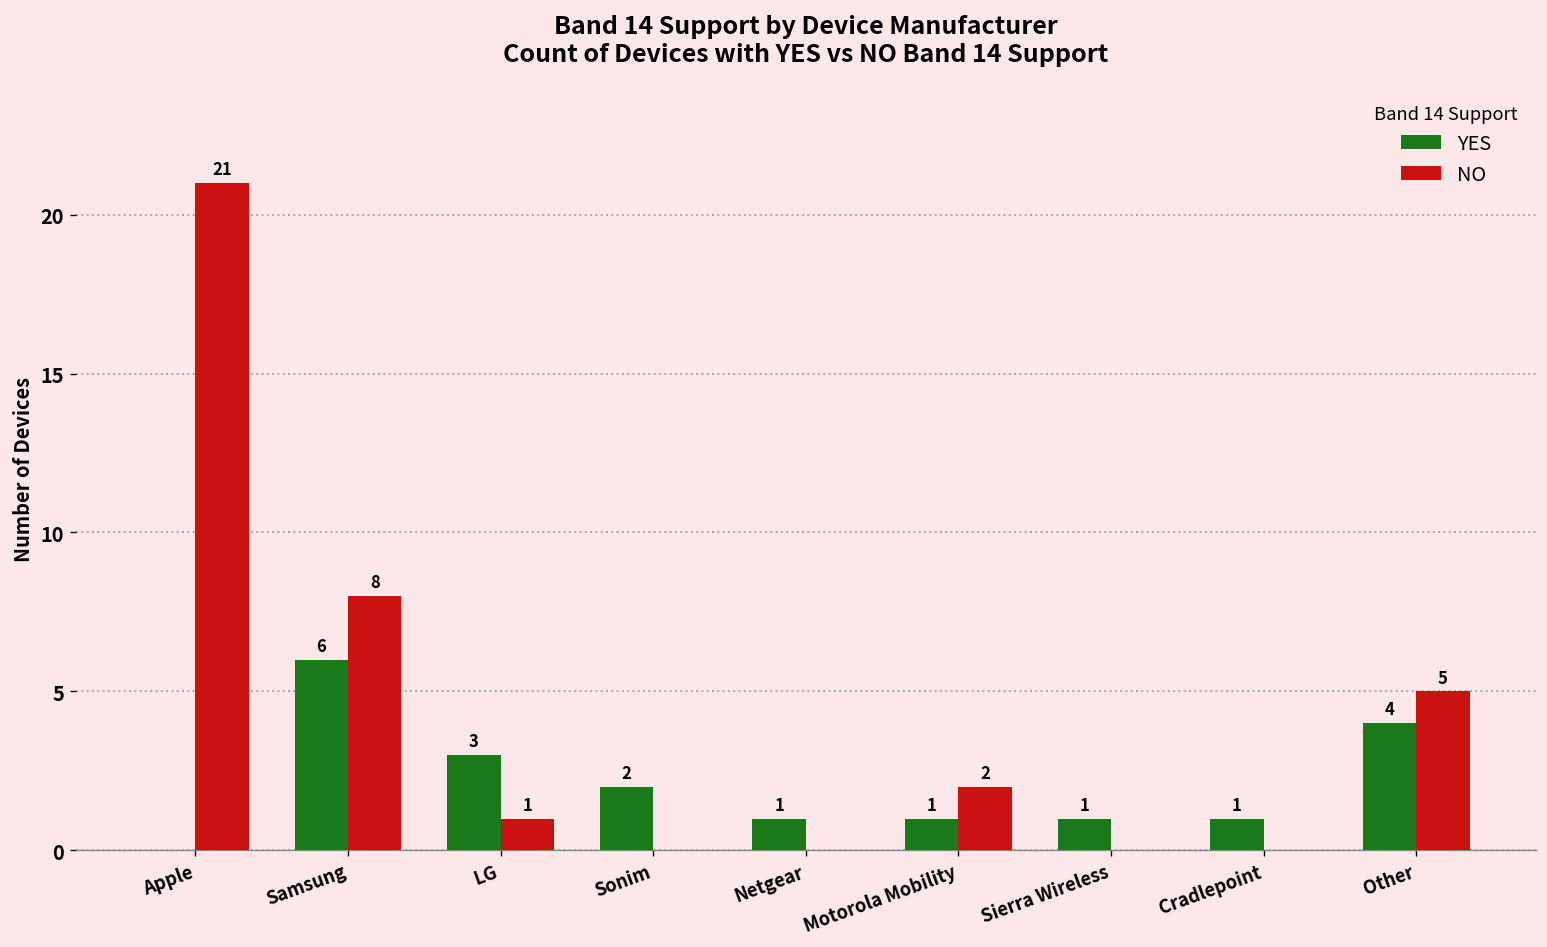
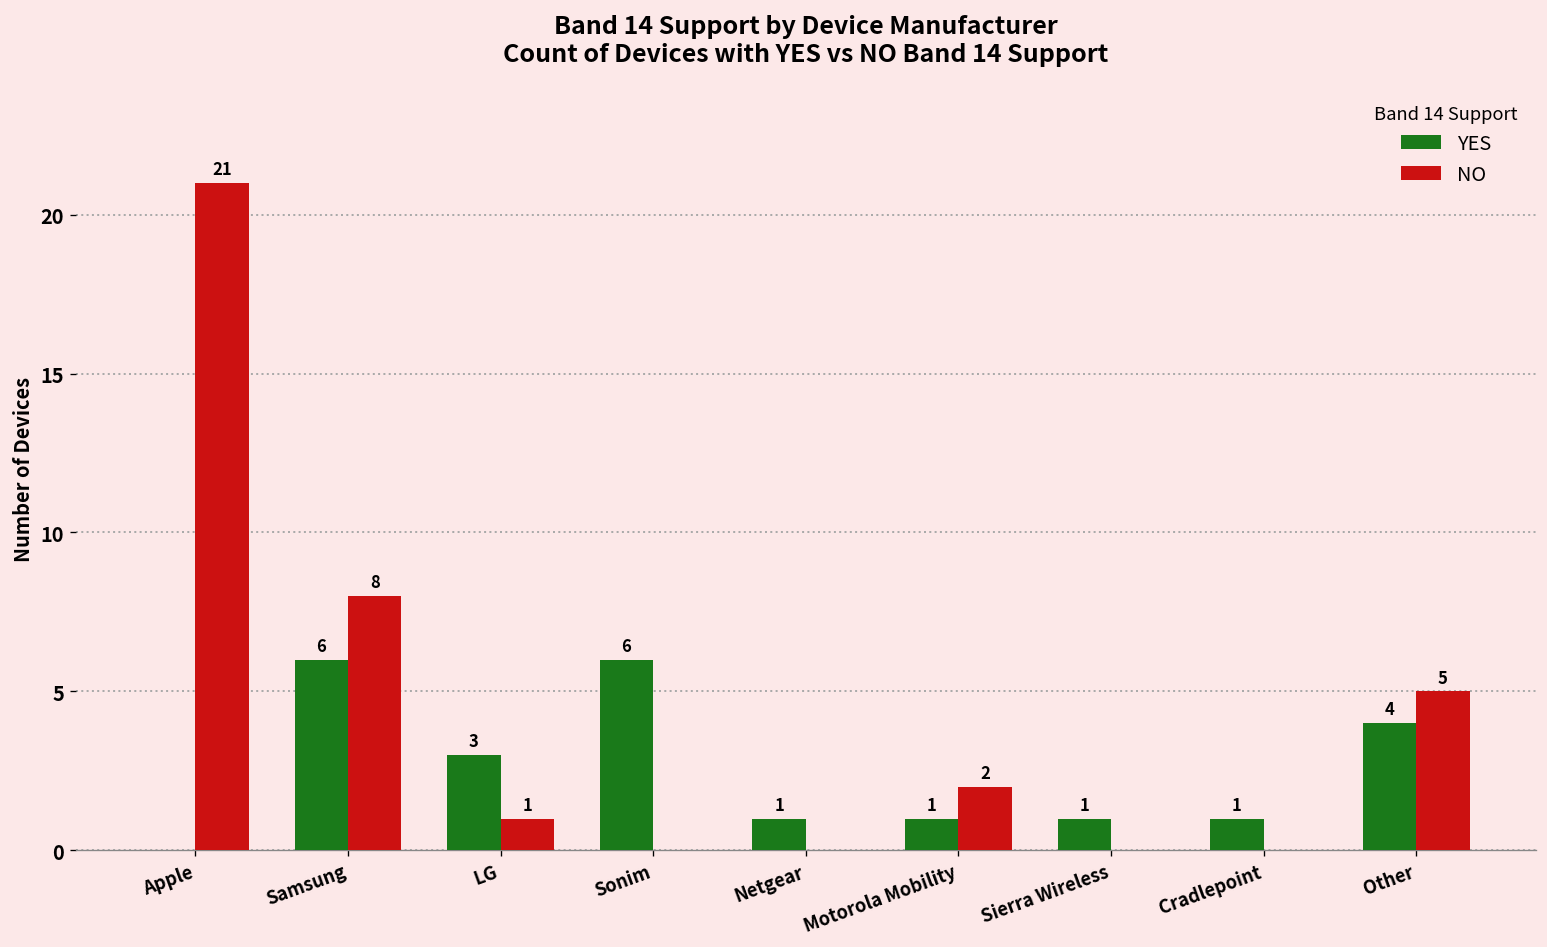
YES, Sonim: 2 -> 6
